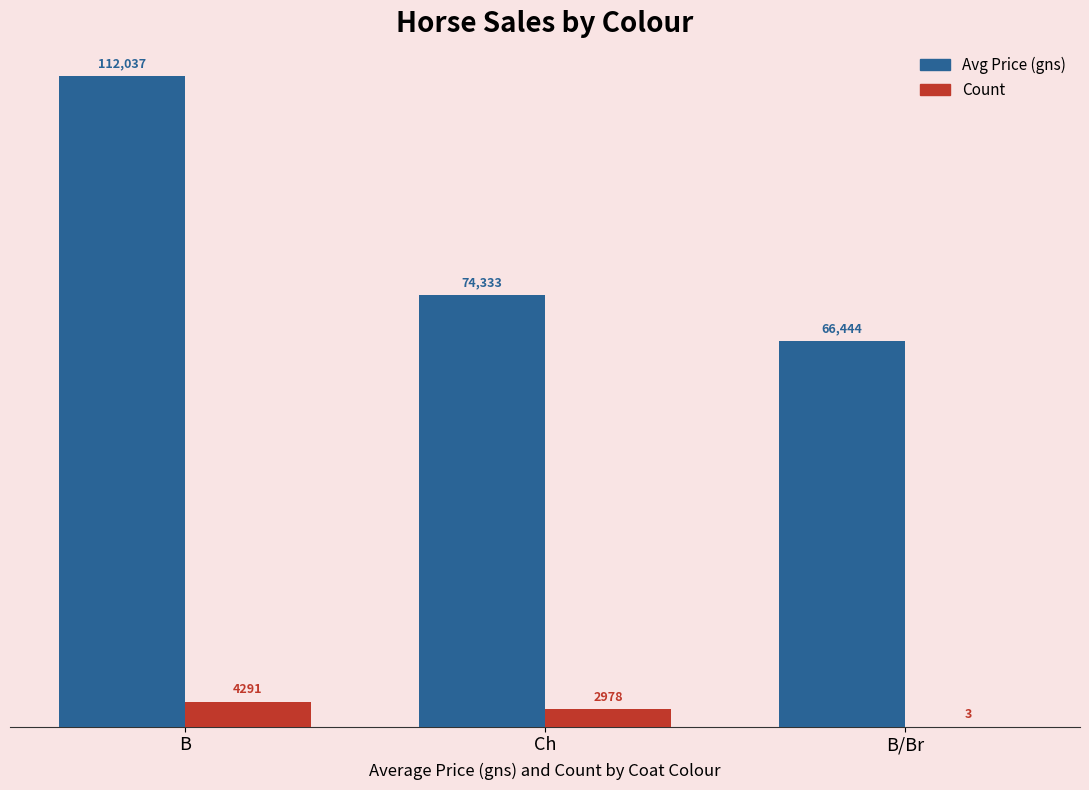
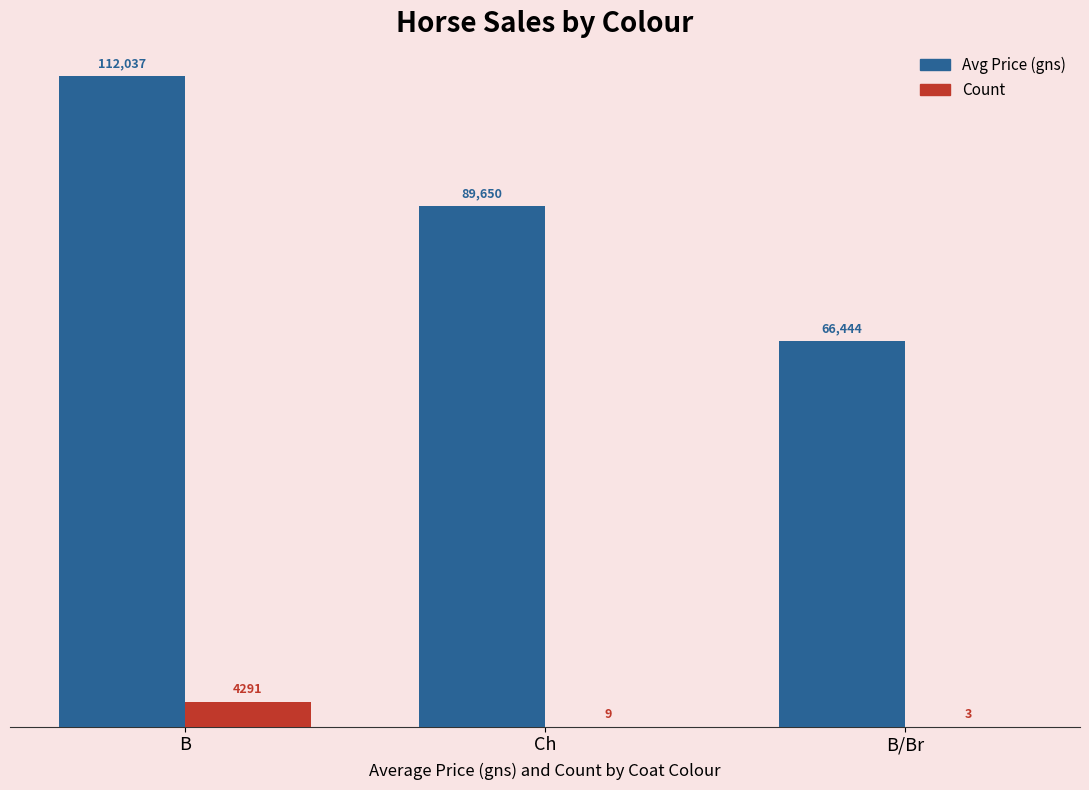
Avg Price (gns), Ch: 74,333 -> 89,650
Count, Ch: 2978 -> 9
